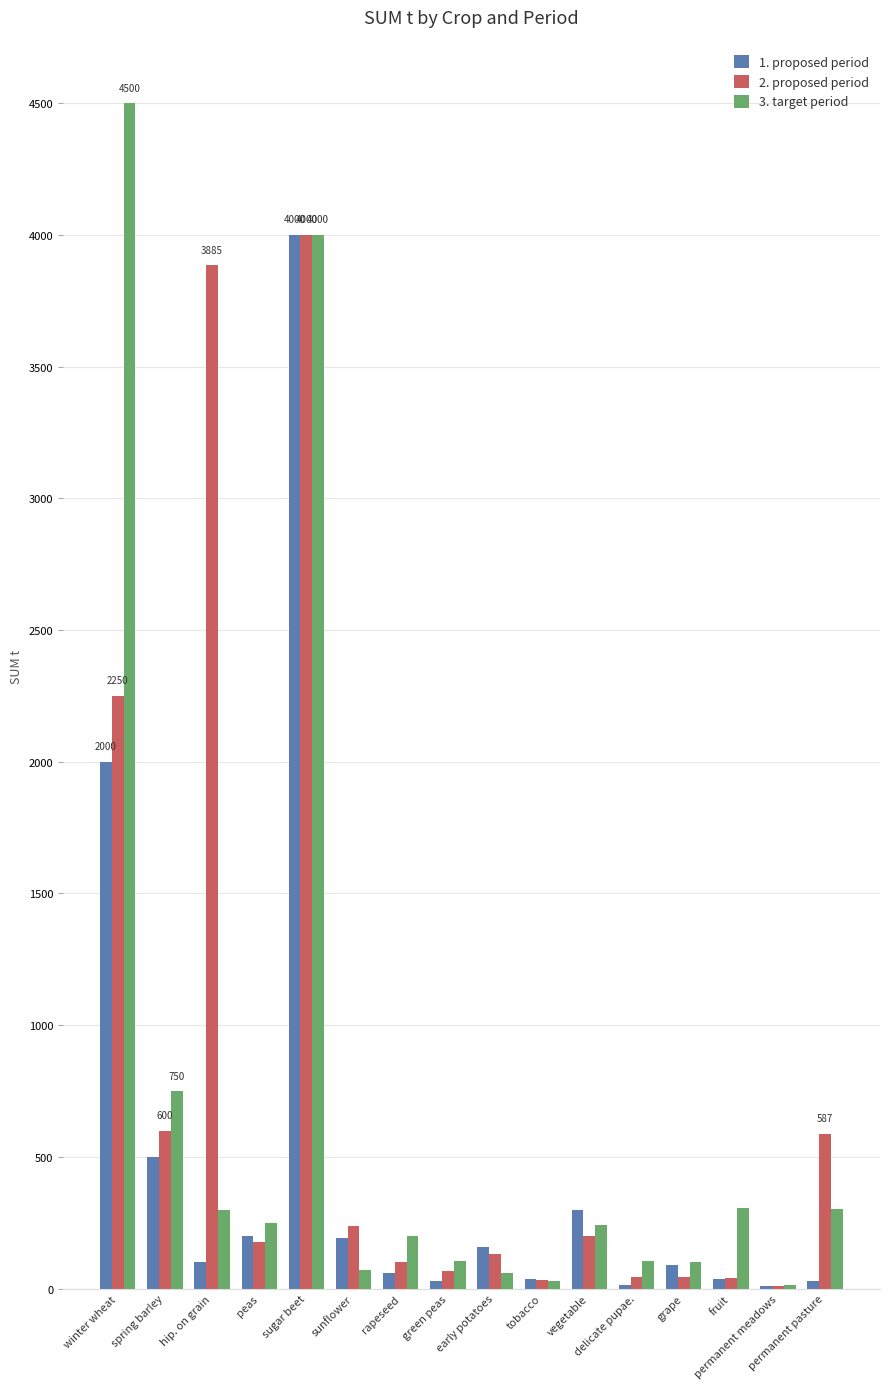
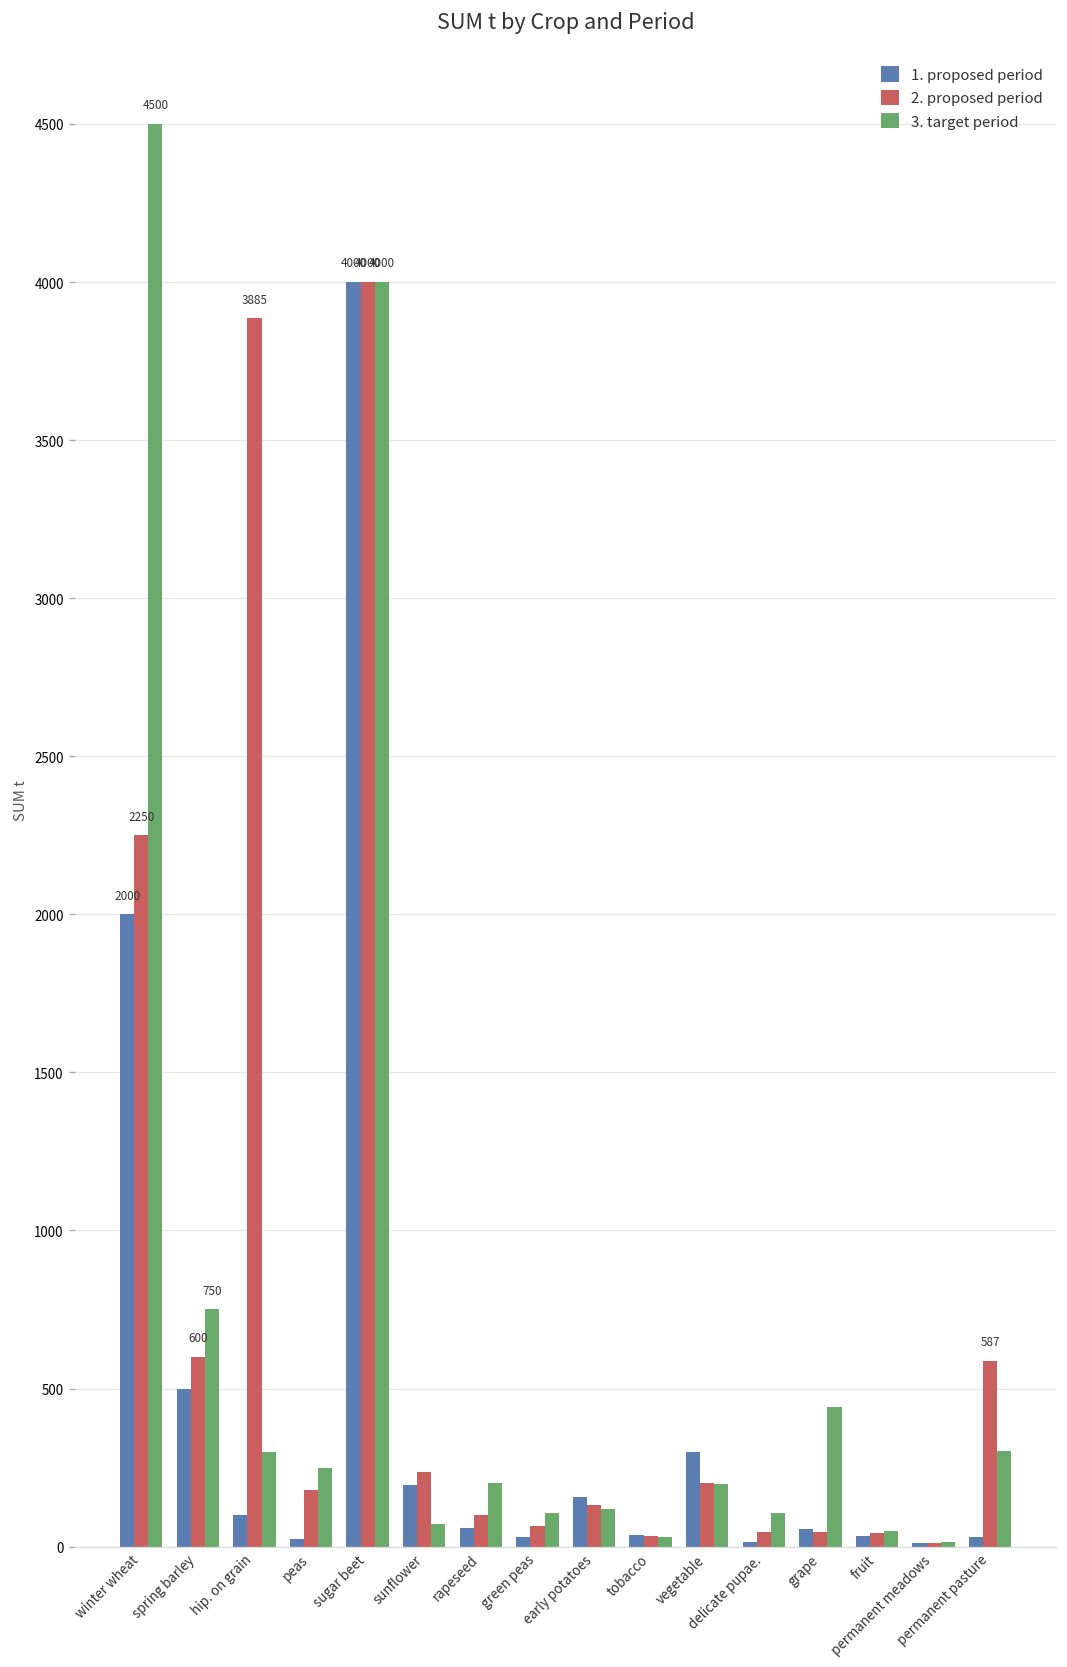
1. proposed period, peas: 200 -> 20
3. target period, early potatoes: 60 -> 120
3. target period, vegetable: 240 -> 200
1. proposed period, grape: 90 -> 60
3. target period, grape: 100 -> 440
3. target period, fruit: 310 -> 50
